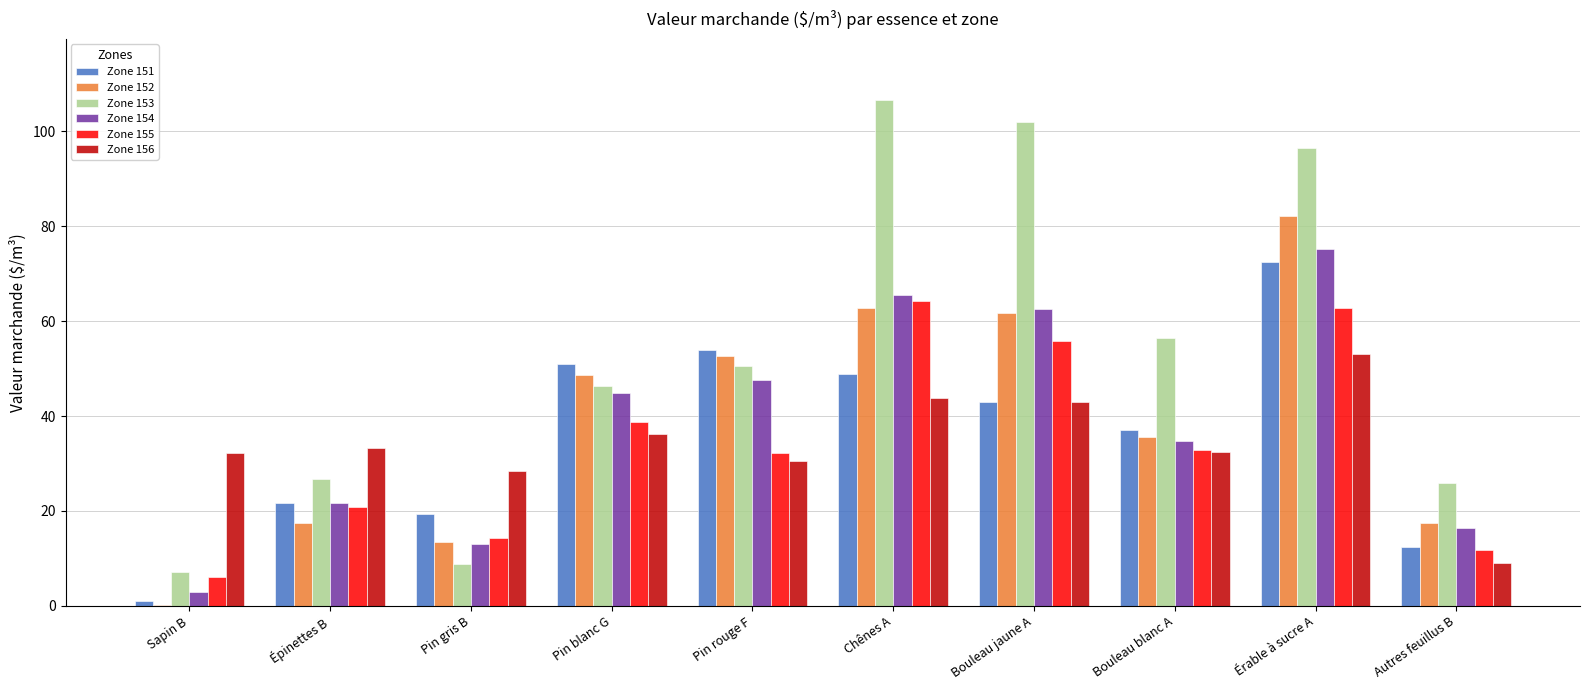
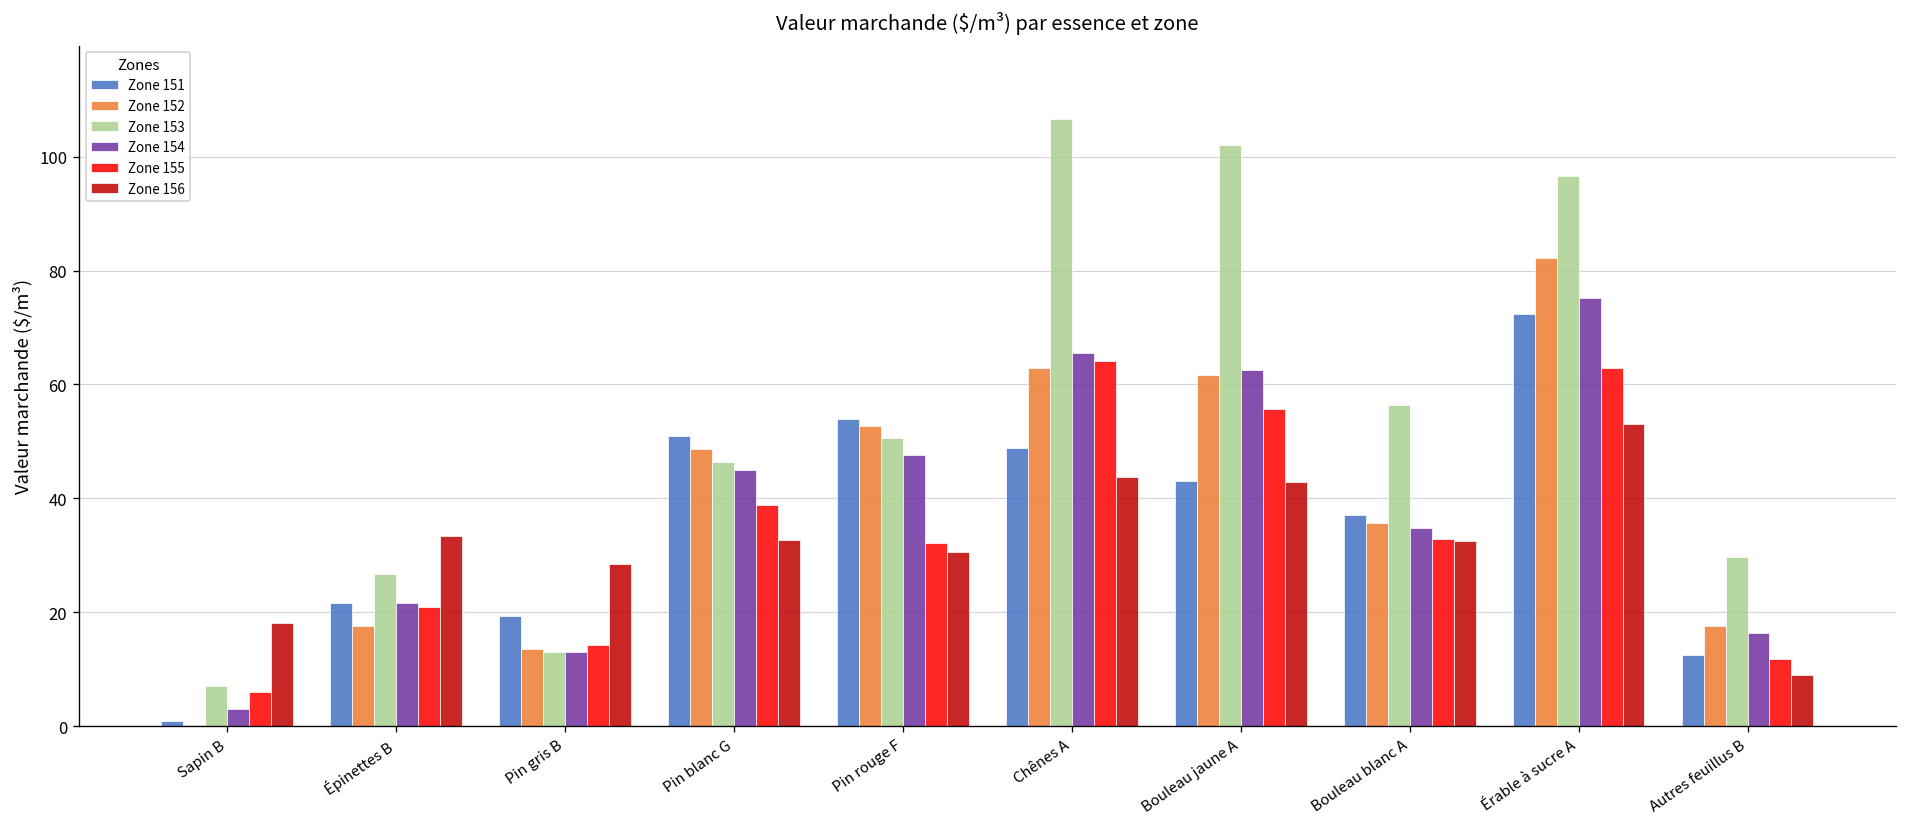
Zone 156, Sapin B: 32 -> 18
Zone 153, Pin gris B: 9 -> 13
Zone 156, Pin blanc G: 36 -> 33
Zone 153, Autres feuillus B: 26 -> 30
